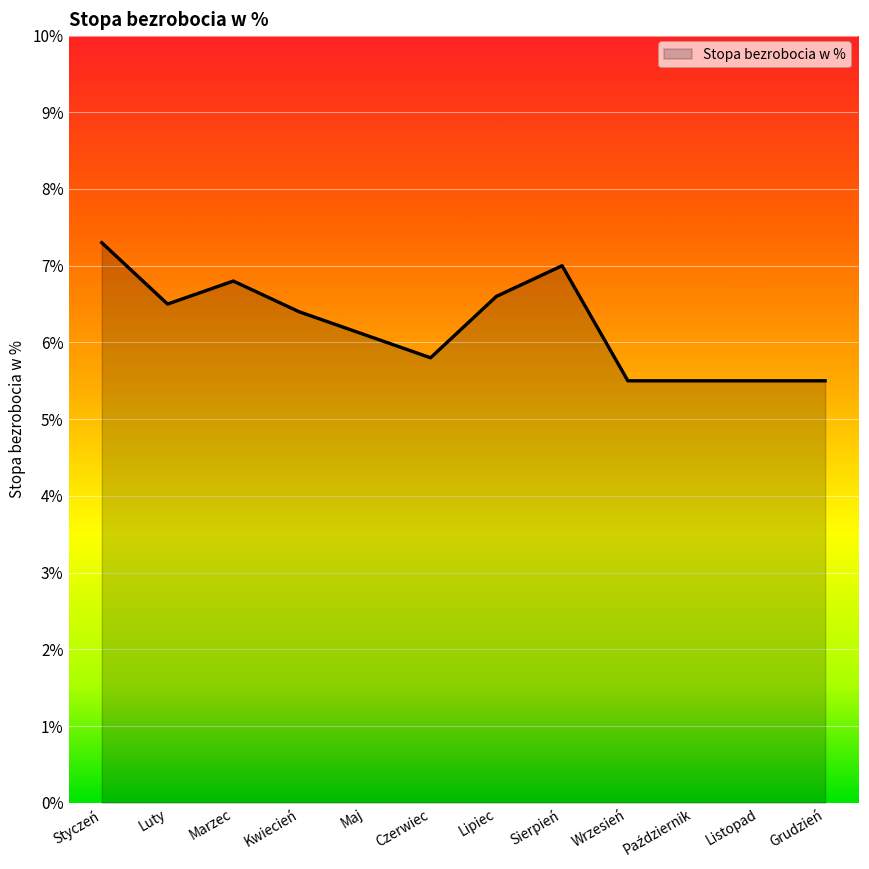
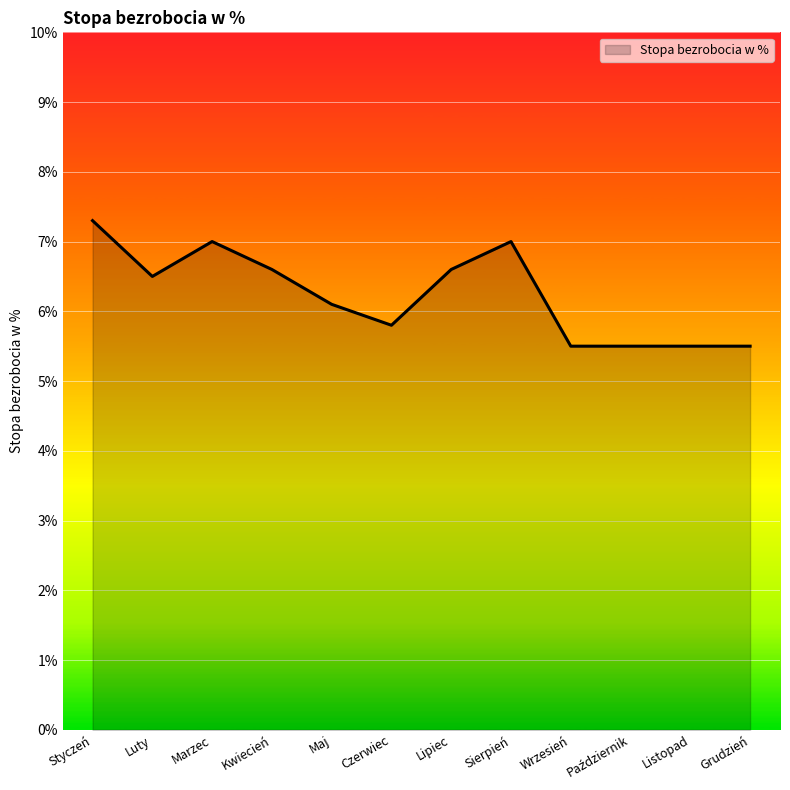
Marzec: 6.8% -> 7.0%
Kwiecień: 6.4% -> 6.6%
